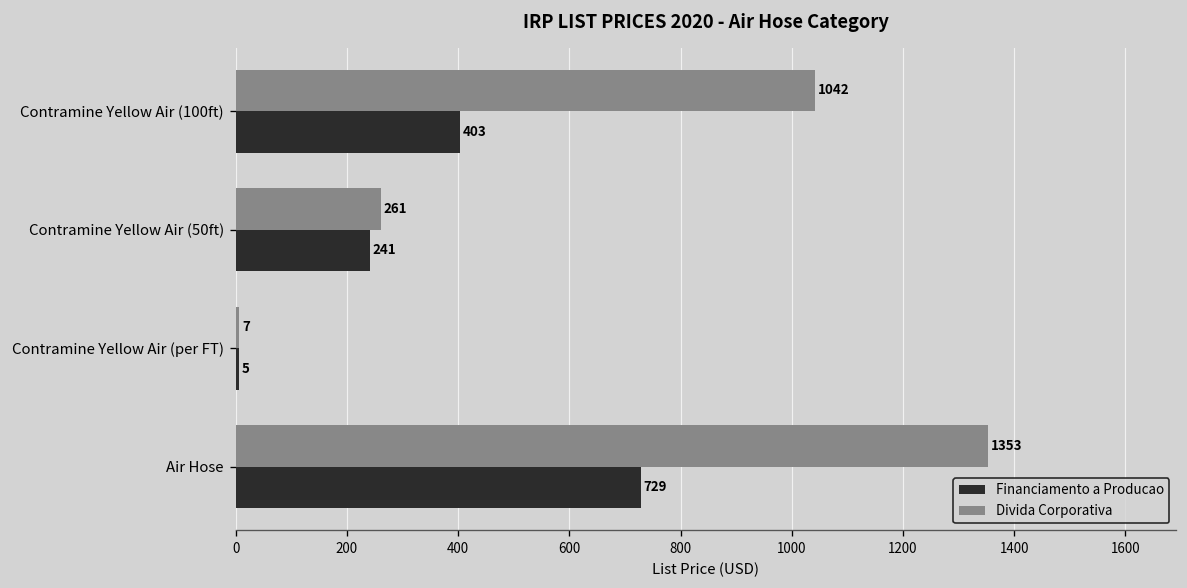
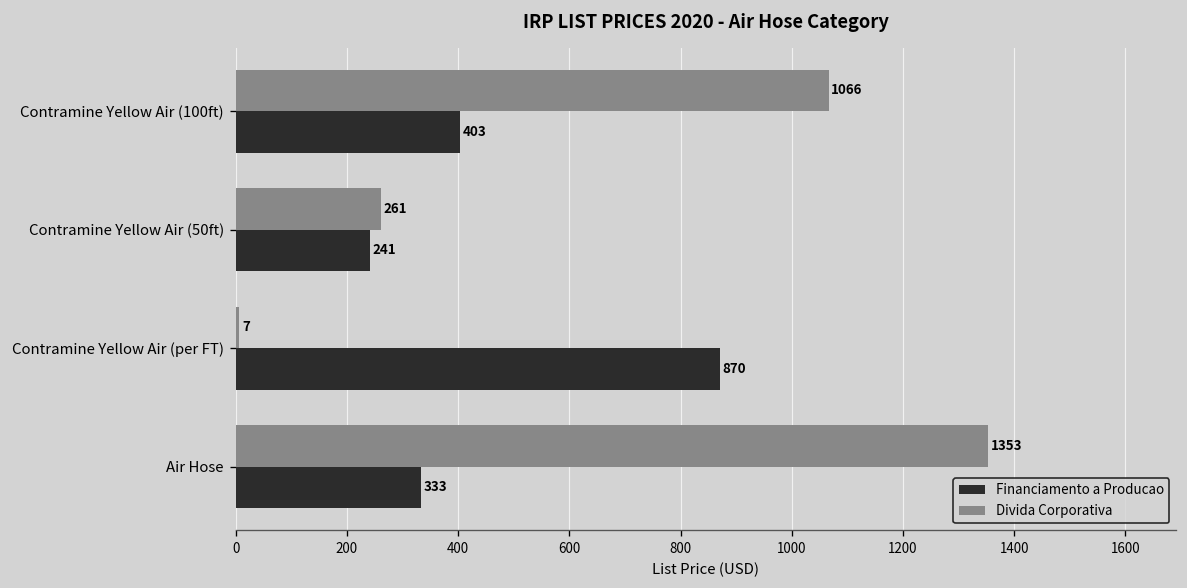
Divida Corporativa, Contramine Yellow Air (100ft): 1042 -> 1066
Financiamento a Producao, Contramine Yellow Air (per FT): 5 -> 870
Financiamento a Producao, Air Hose: 729 -> 333
